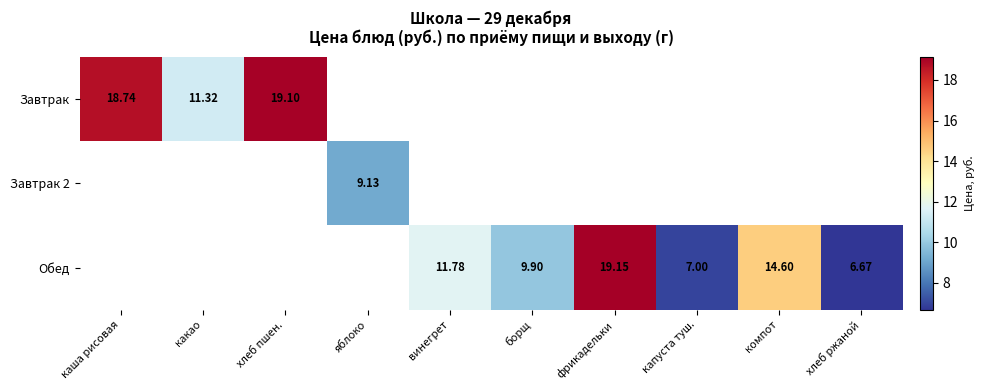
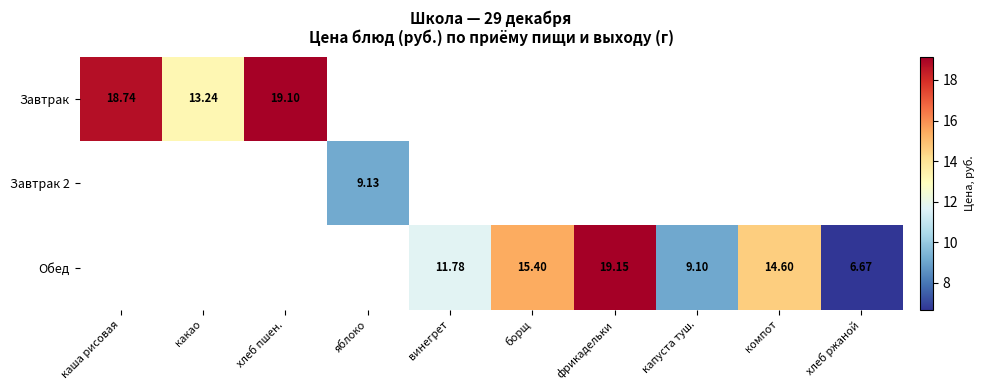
Завтрак, какао: 11.32 -> 13.24
Обед, борщ: 9.90 -> 15.40
Обед, капуста туш.: 7.00 -> 9.10
